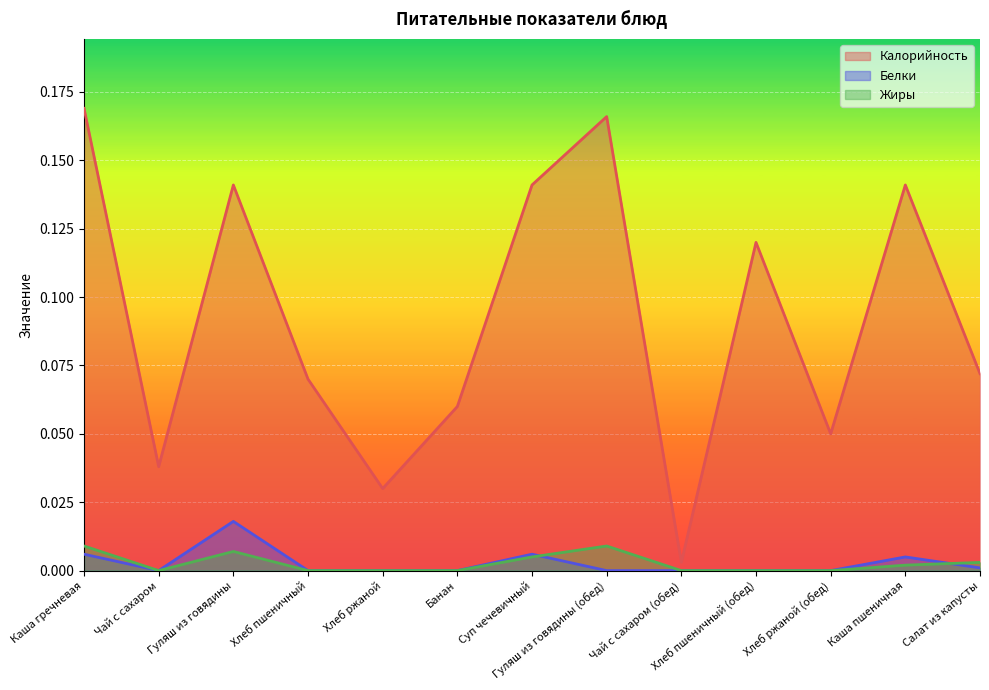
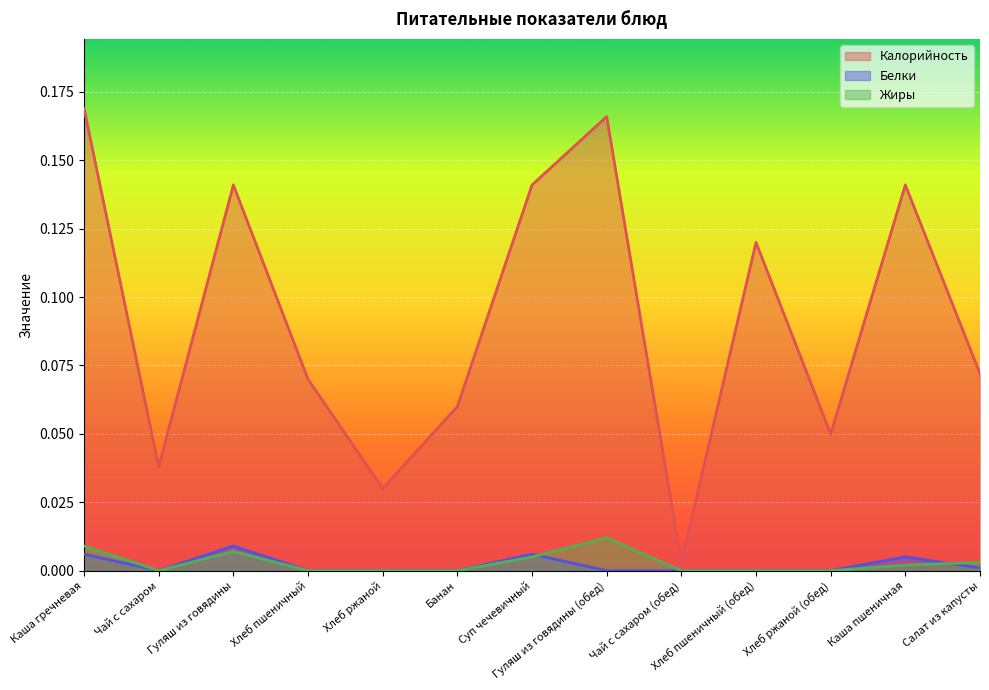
Белки, Гуляш из говядины: 0.018 -> 0.009
Жиры, Гуляш из говядины (обед): 0.009 -> 0.012
